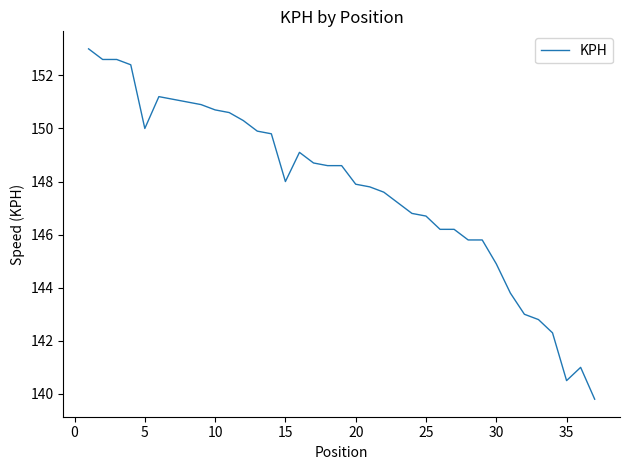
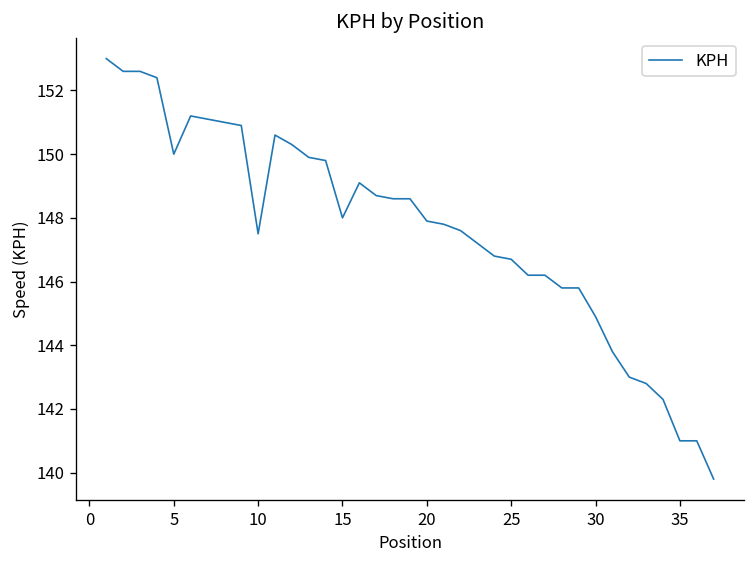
10: 150.7 -> 147.5
35: 140.5 -> 141.0
